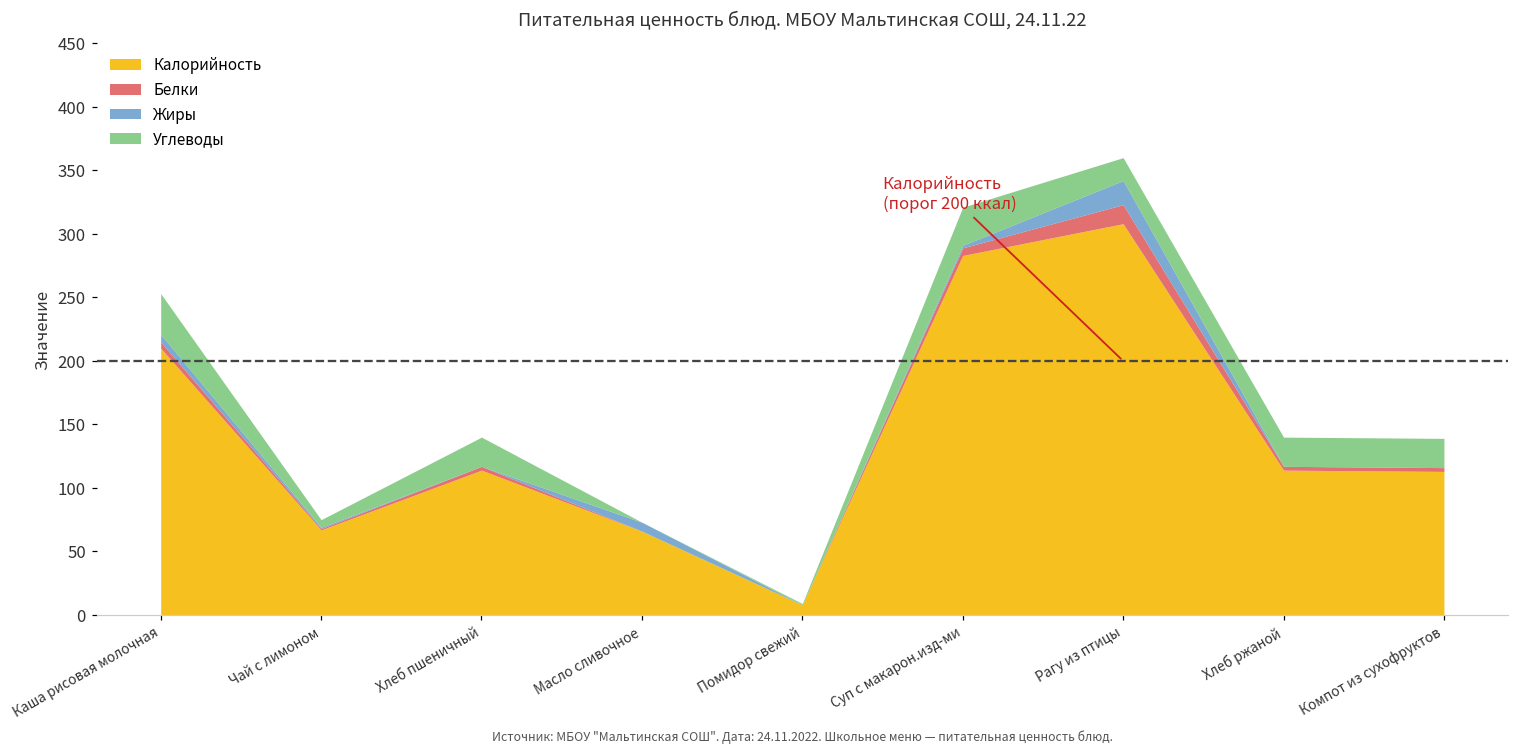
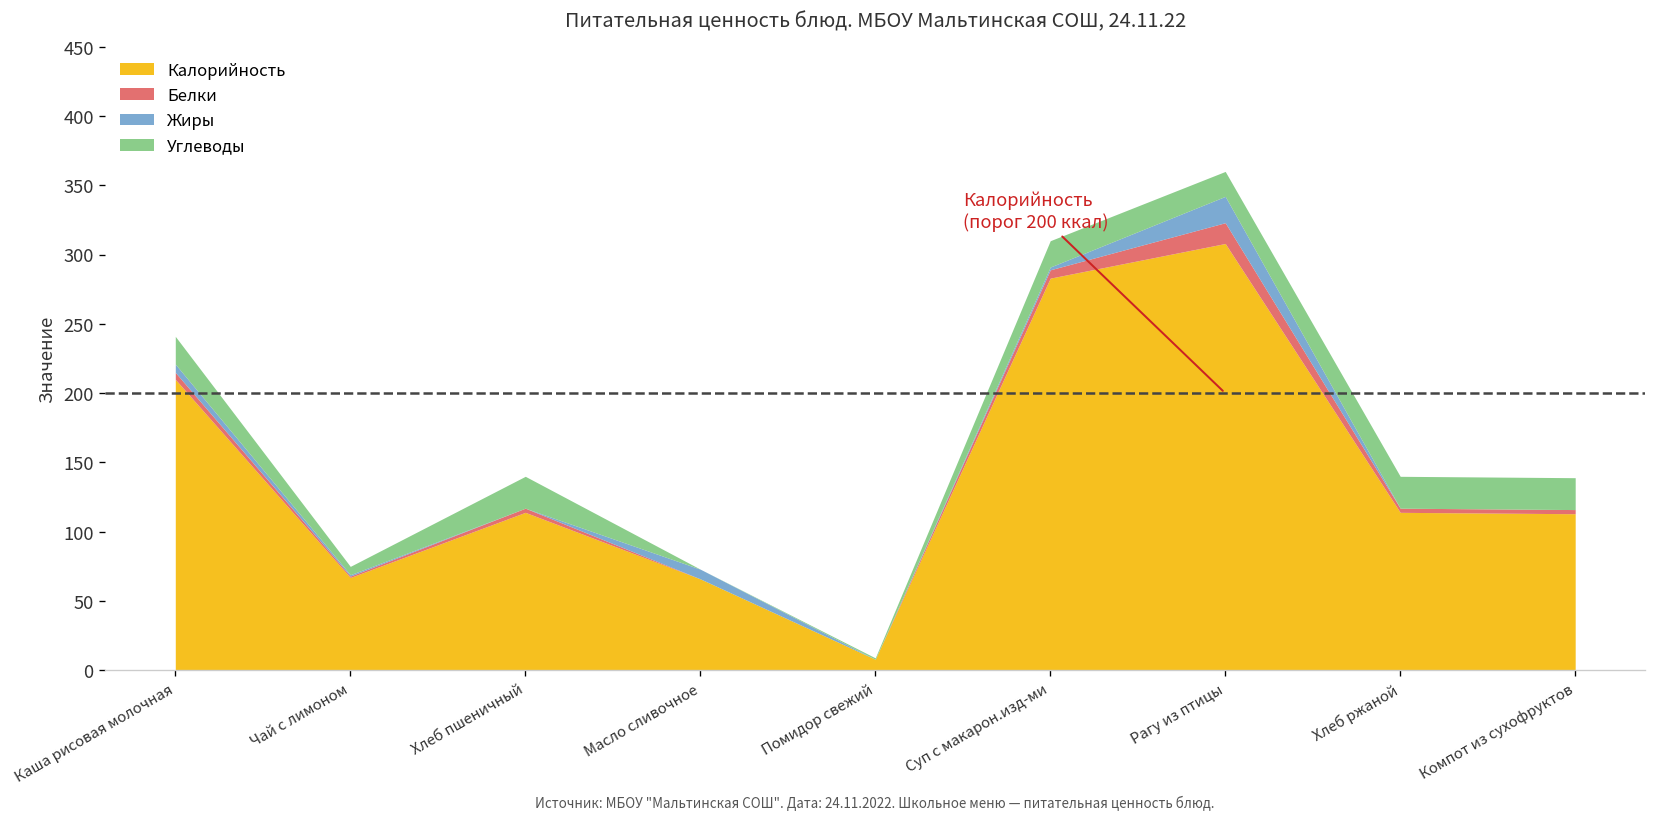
Углеводы, Каша рисовая молочная: 32 -> 20
Углеводы, Суп с макарон.изд-ми: 30 -> 19
